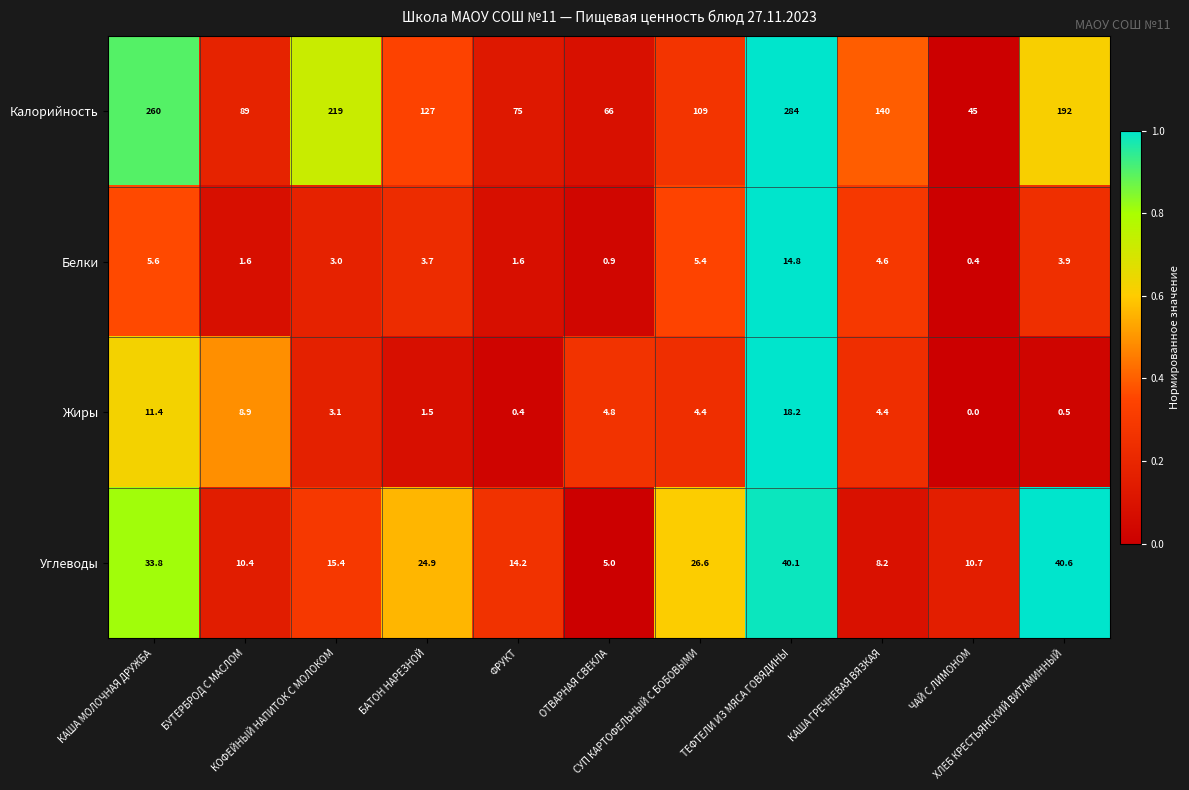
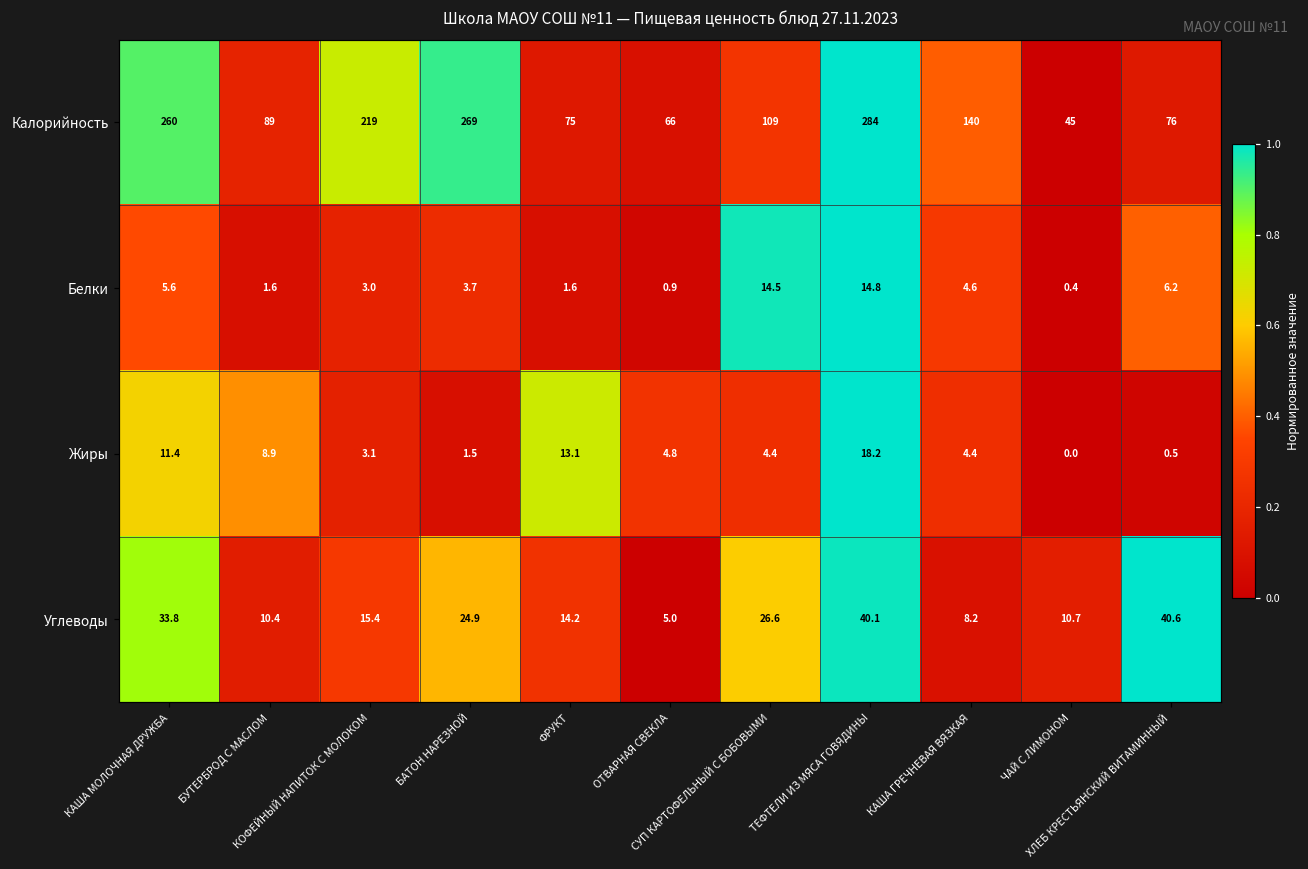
Калорийность, БАТОН НАРЕЗНОЙ: 127 -> 269
Калорийность, ХЛЕБ КРЕСТЬЯНСКИЙ ВИТАМИННЫЙ: 192 -> 76
Белки, СУП КАРТОФЕЛЬНЫЙ С БОБОВЫМИ: 5.4 -> 14.5
Белки, ХЛЕБ КРЕСТЬЯНСКИЙ ВИТАМИННЫЙ: 3.9 -> 6.2
Жиры, ФРУКТ: 0.4 -> 13.1
